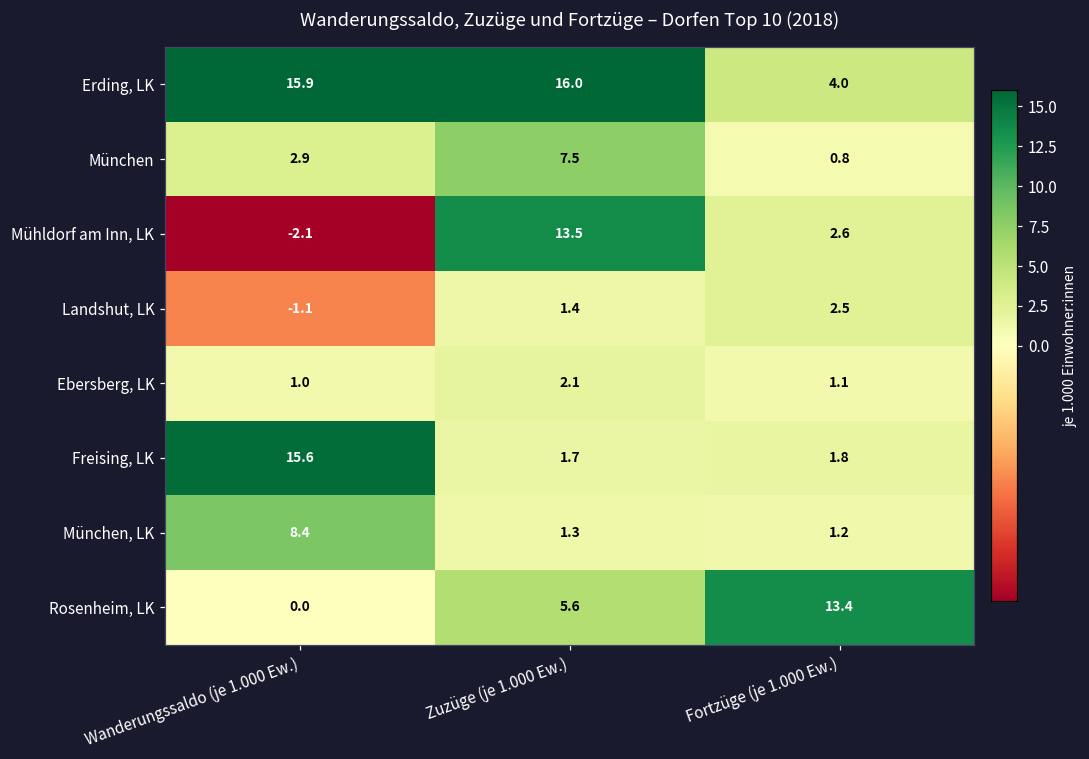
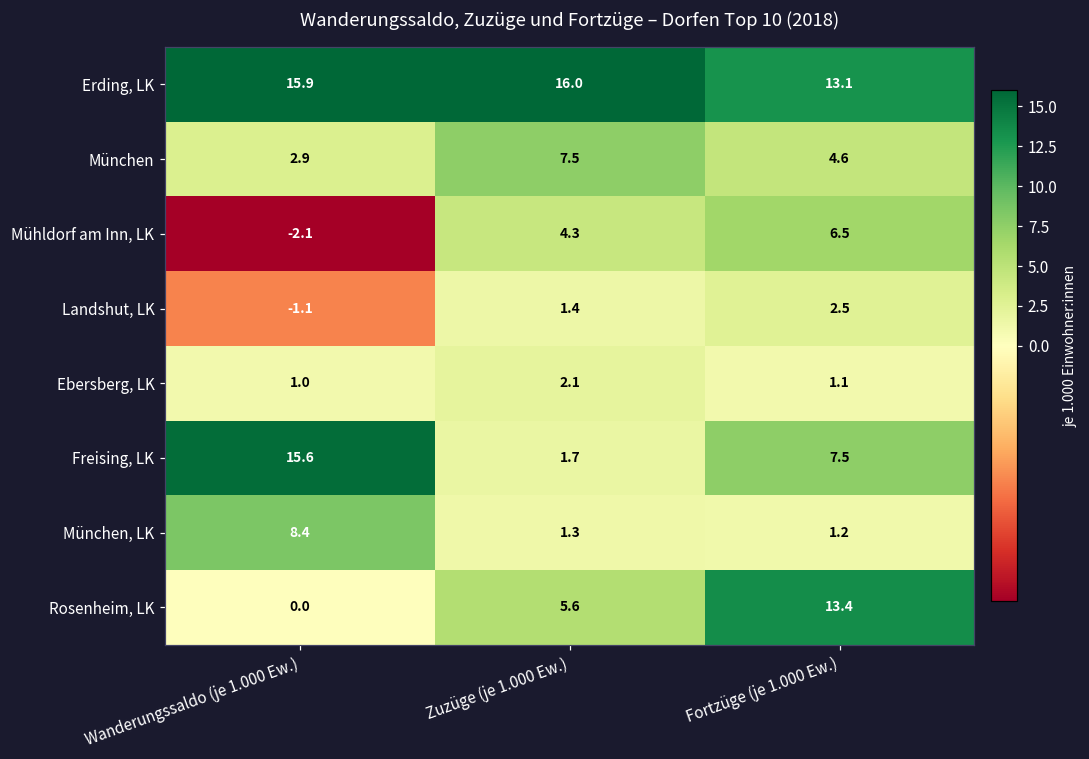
Erding, LK, Fortzüge (je 1.000 Ew.): 4.0 -> 13.1
München, Fortzüge (je 1.000 Ew.): 0.8 -> 4.6
Mühldorf am Inn, LK, Zuzüge (je 1.000 Ew.): 13.5 -> 4.3
Mühldorf am Inn, LK, Fortzüge (je 1.000 Ew.): 2.6 -> 6.5
Freising, LK, Fortzüge (je 1.000 Ew.): 1.8 -> 7.5
